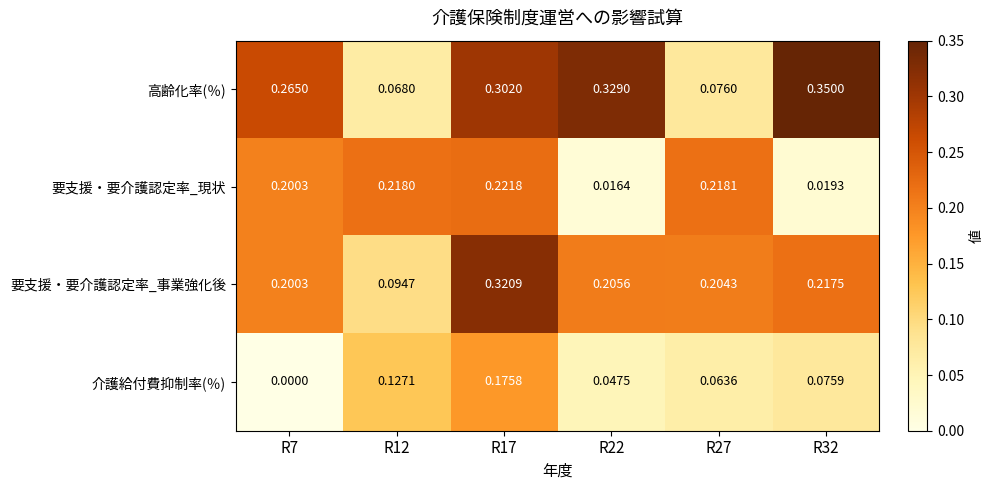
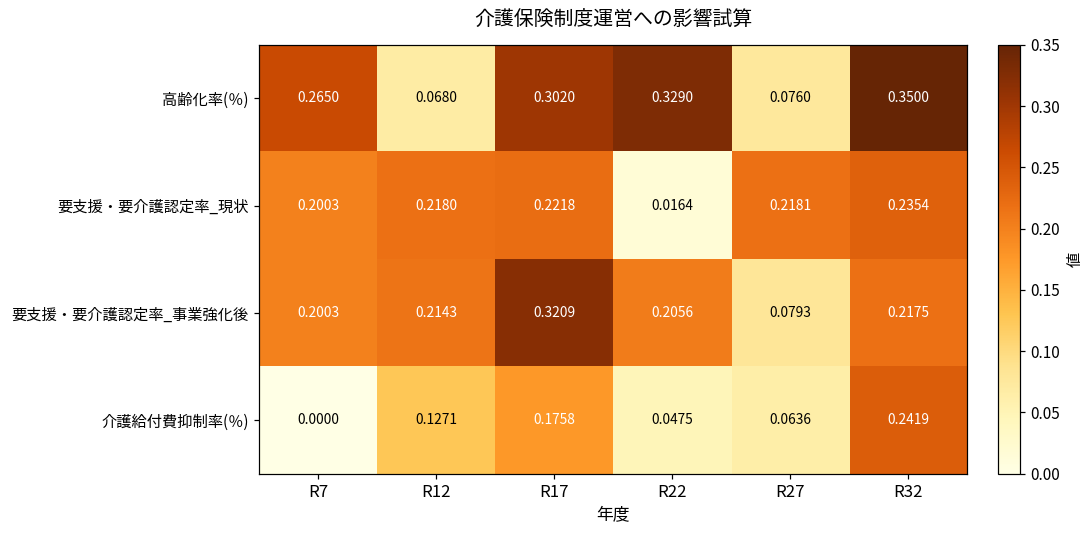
要支援・要介護認定率_現状, R32: 0.0193 -> 0.2354
要支援・要介護認定率_事業強化後, R12: 0.0947 -> 0.2143
要支援・要介護認定率_事業強化後, R27: 0.2043 -> 0.0793
介護給付費抑制率(％), R32: 0.0759 -> 0.2419
